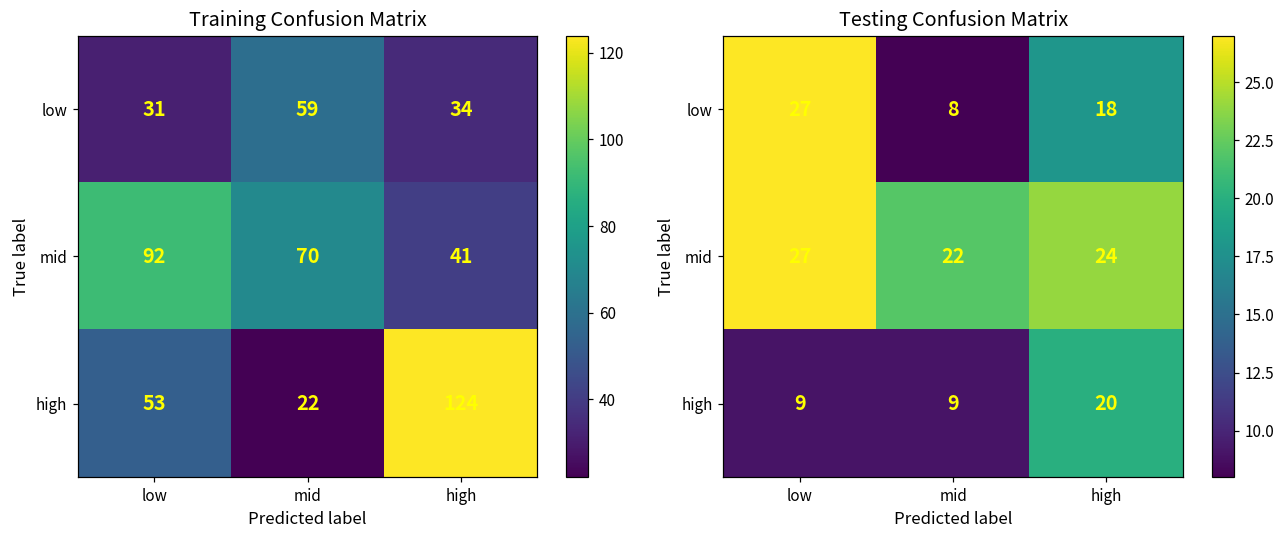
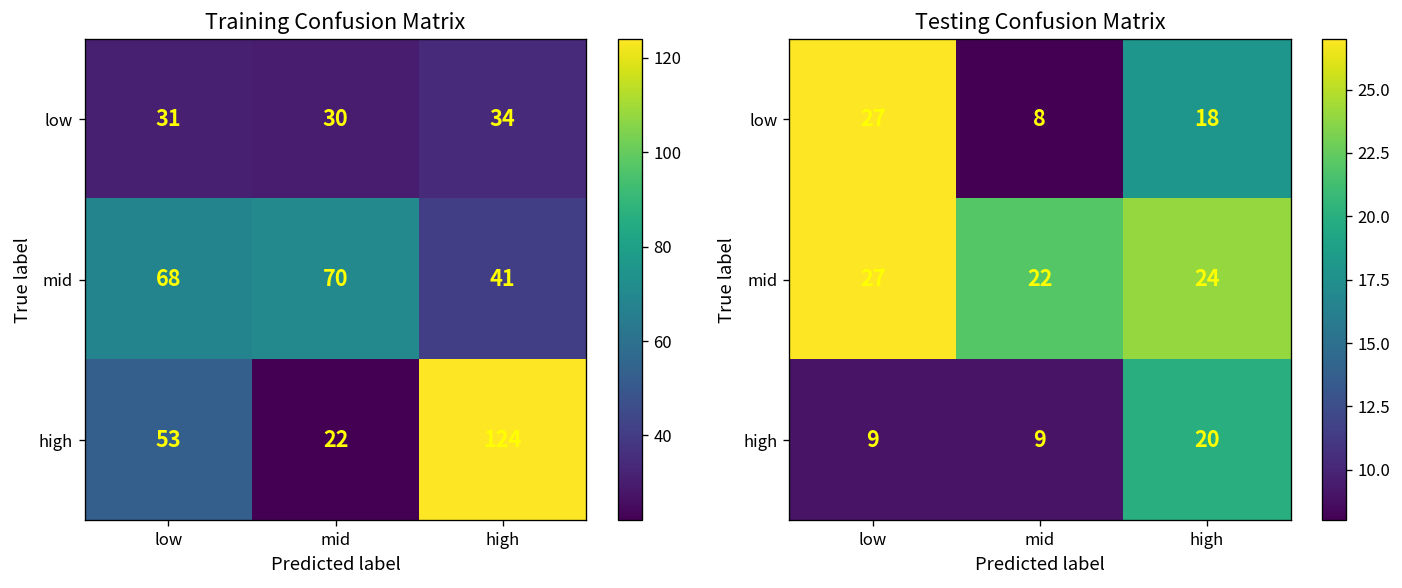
Training Confusion Matrix, low, mid: 59 -> 30
Training Confusion Matrix, mid, low: 92 -> 68
